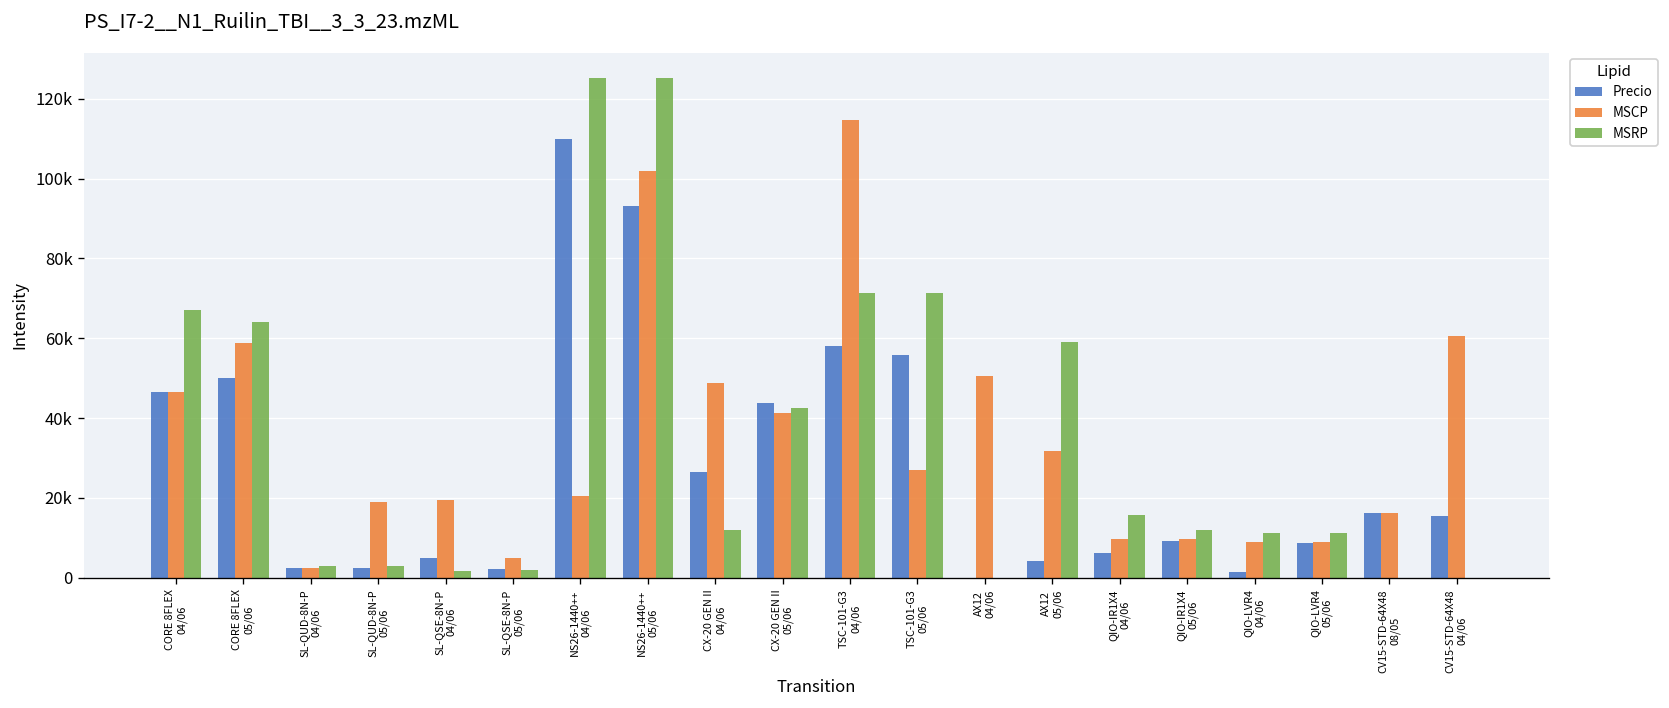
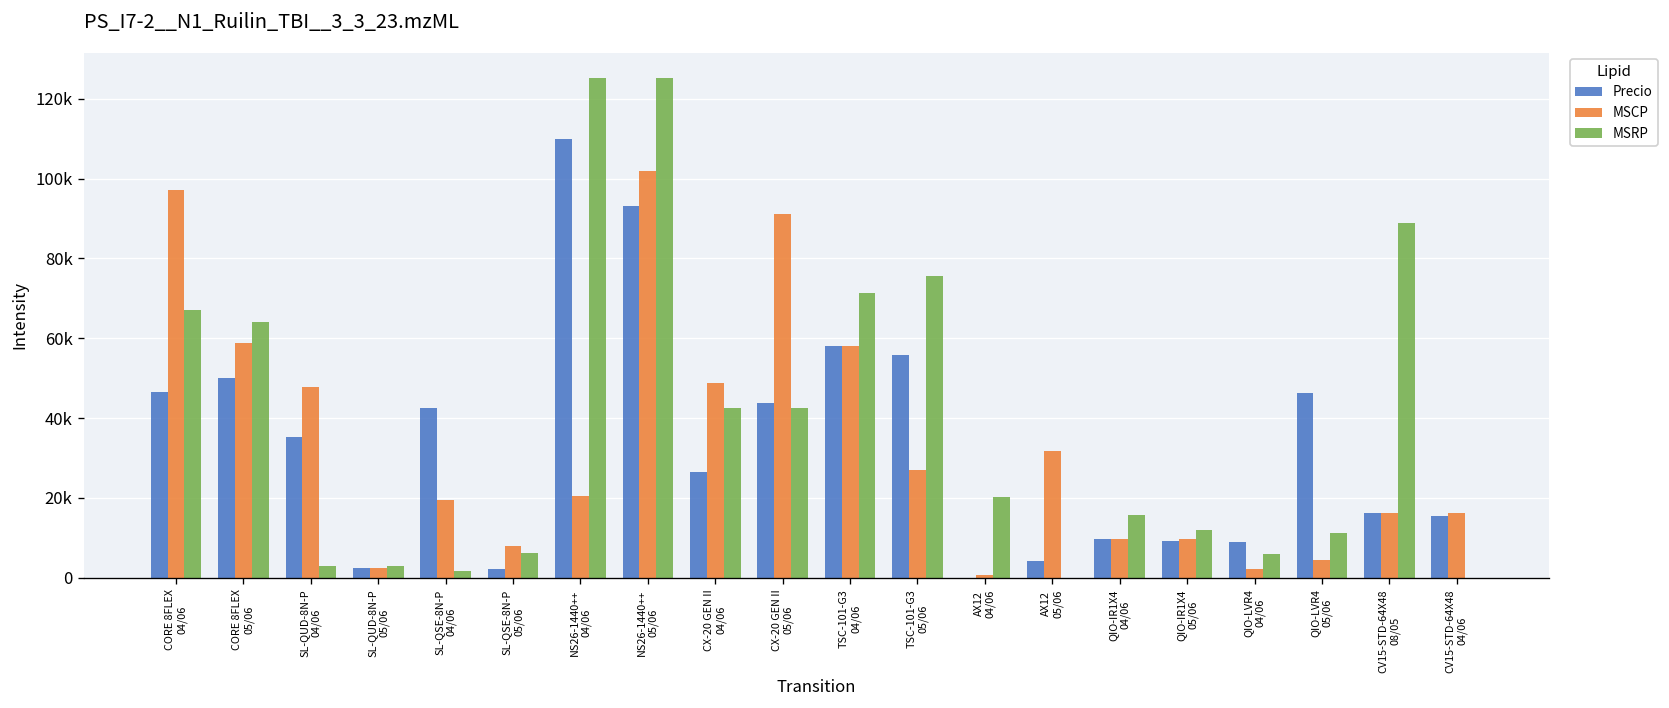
MSCP, CORE 8FLEX 04/06: 47000 -> 97000
Precio, SL-QUD-8N-P 04/06: 2000 -> 35000
MSCP, SL-QUD-8N-P 04/06: 2000 -> 48000
MSCP, SL-QUD-8N-P 05/06: 19000 -> 2000
Precio, SL-QSE-8N-P 04/06: 5000 -> 43000
MSCP, SL-QSE-8N-P 05/06: 5000 -> 8000
MSRP, SL-QSE-8N-P 05/06: 2000 -> 6000
MSRP, CX-20 GEN II 04/06: 12000 -> 42000
MSCP, CX-20 GEN II 05/06: 41000 -> 91000
MSCP, TSC-101-G3 04/06: 115000 -> 58000
MSRP, TSC-101-G3 05/06: 71000 -> 76000
MSCP, AX12 04/06: 51000 -> 1000
MSRP, AX12 04/06: 0 -> 20000
MSRP, AX12 05/06: 59000 -> 0
Precio, QIO-IR1X4 04/06: 6000 -> 10000
Precio, QIO-LVR4 04/06: 1000 -> 9000
MSCP, QIO-LVR4 04/06: 9000 -> 2000
MSRP, QIO-LVR4 04/06: 11000 -> 6000
Precio, QIO-LVR4 05/06: 9000 -> 46000
MSCP, QIO-LVR4 05/06: 9000 -> 4000
MSRP, CV15-STD-64X48 08/05: 0 -> 89000
MSCP, CV15-STD-64X48 04/06: 61000 -> 16000
